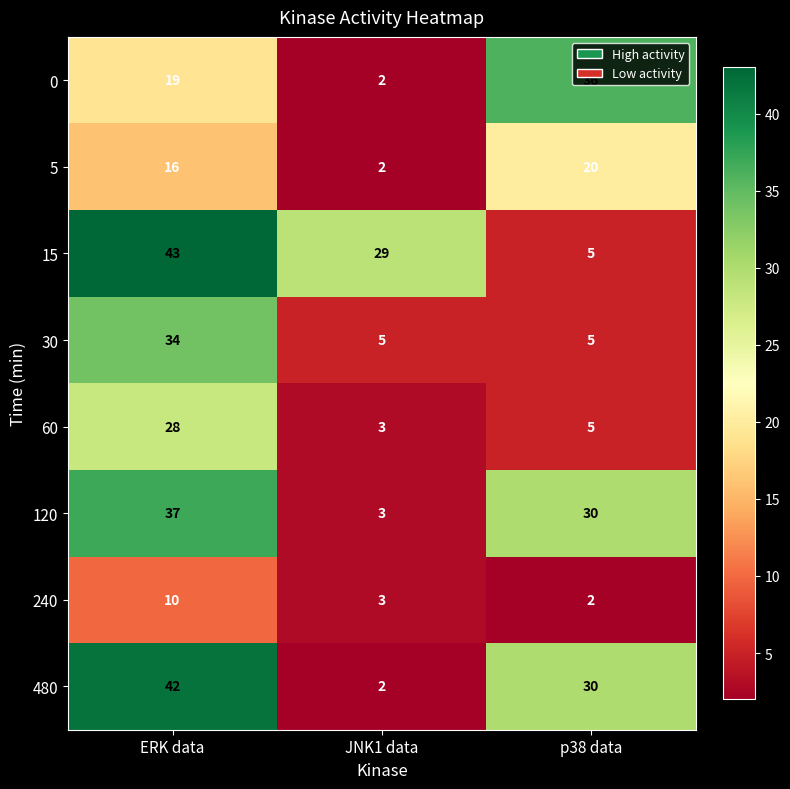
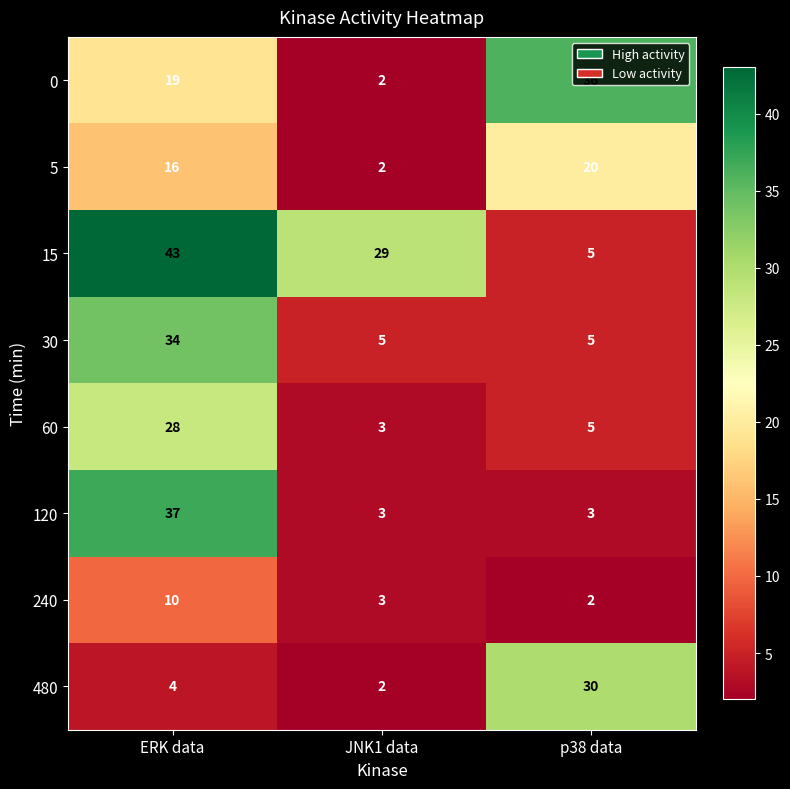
120, p38 data: 30 -> 3
480, ERK data: 42 -> 4
